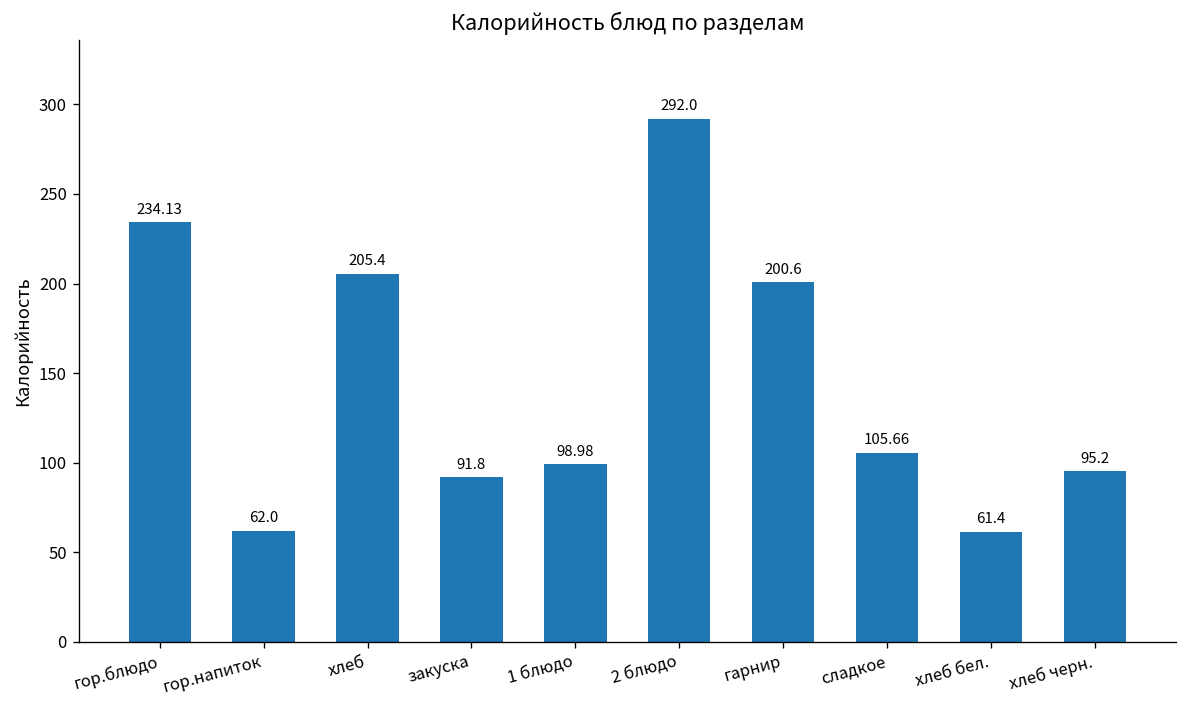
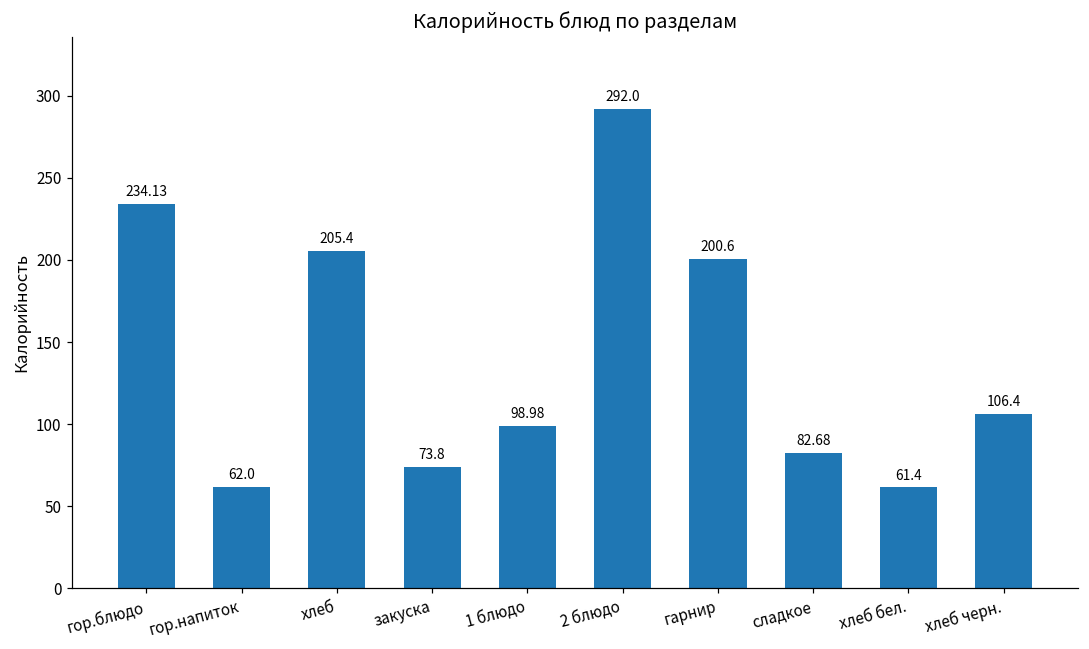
закуска: 91.8 -> 73.8
сладкое: 105.66 -> 82.68
хлеб черн.: 95.2 -> 106.4
